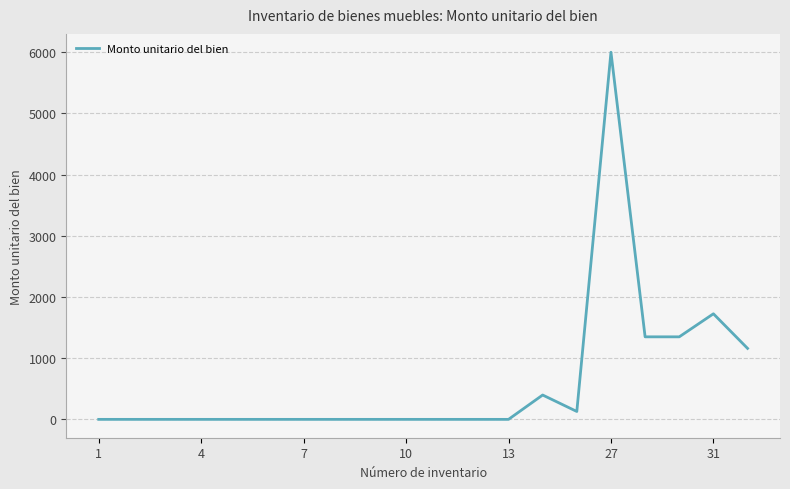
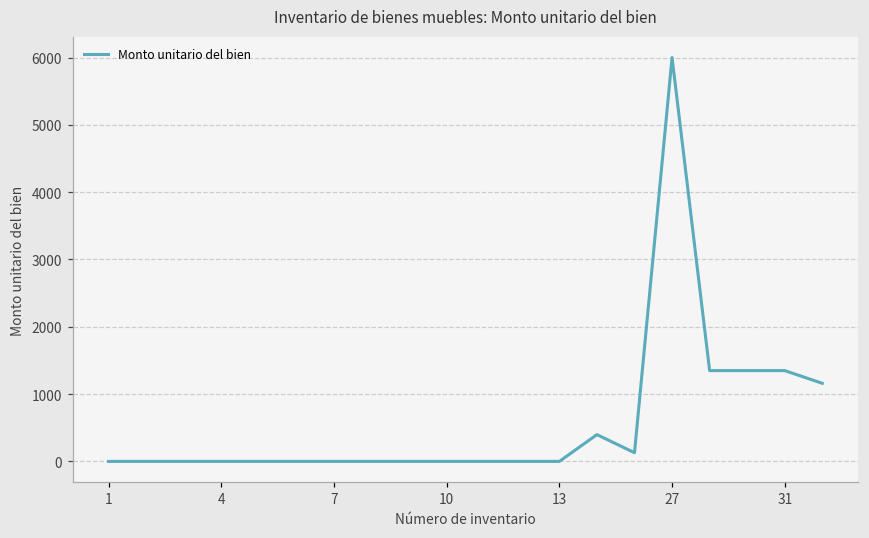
31: 1700 -> 1300
